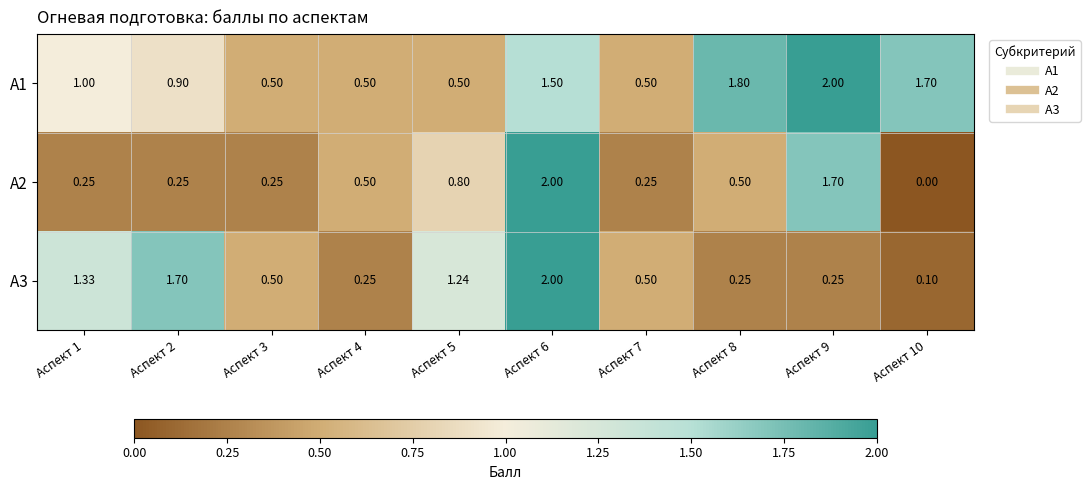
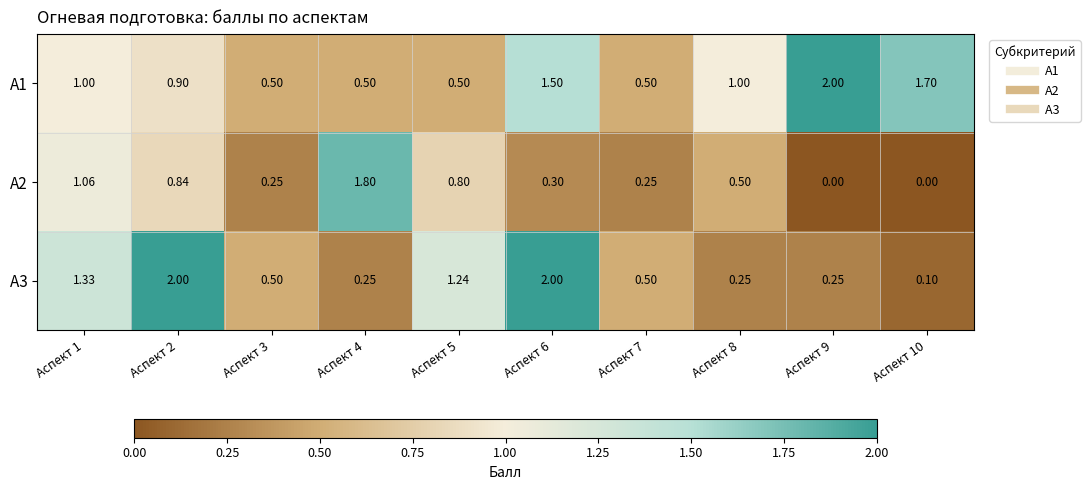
А1, Аспект 8: 1.80 -> 1.00
А2, Аспект 1: 0.25 -> 1.06
А2, Аспект 2: 0.25 -> 0.84
А2, Аспект 4: 0.50 -> 1.80
А2, Аспект 6: 2.00 -> 0.30
А2, Аспект 9: 1.70 -> 0.00
А​3, Аспект 2: 1.70 -> 2.00
